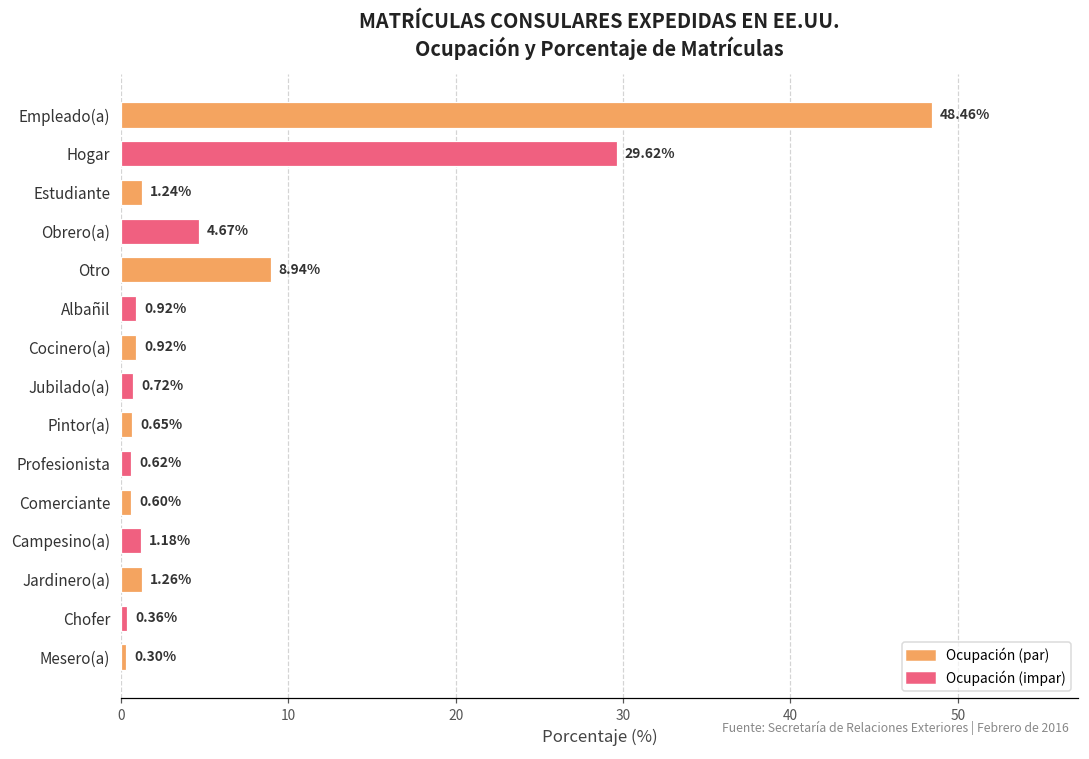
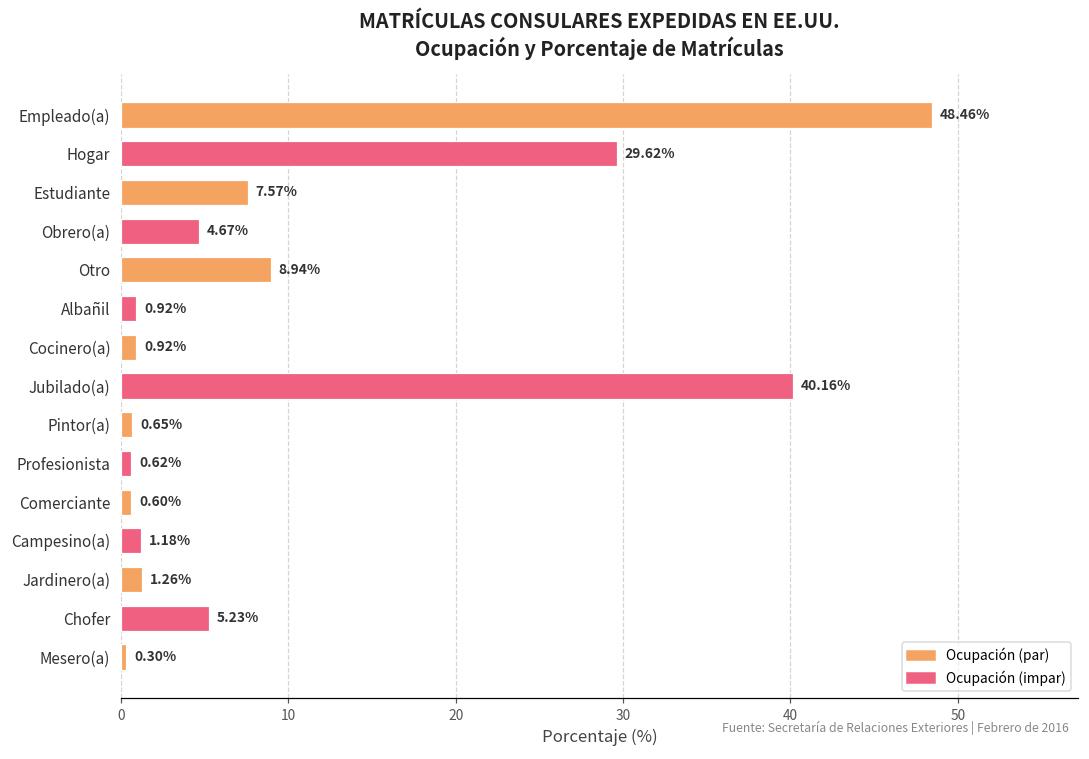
Estudiante: 1.24% -> 7.57%
Jubilado(a): 0.72% -> 40.16%
Chofer: 0.36% -> 5.23%
